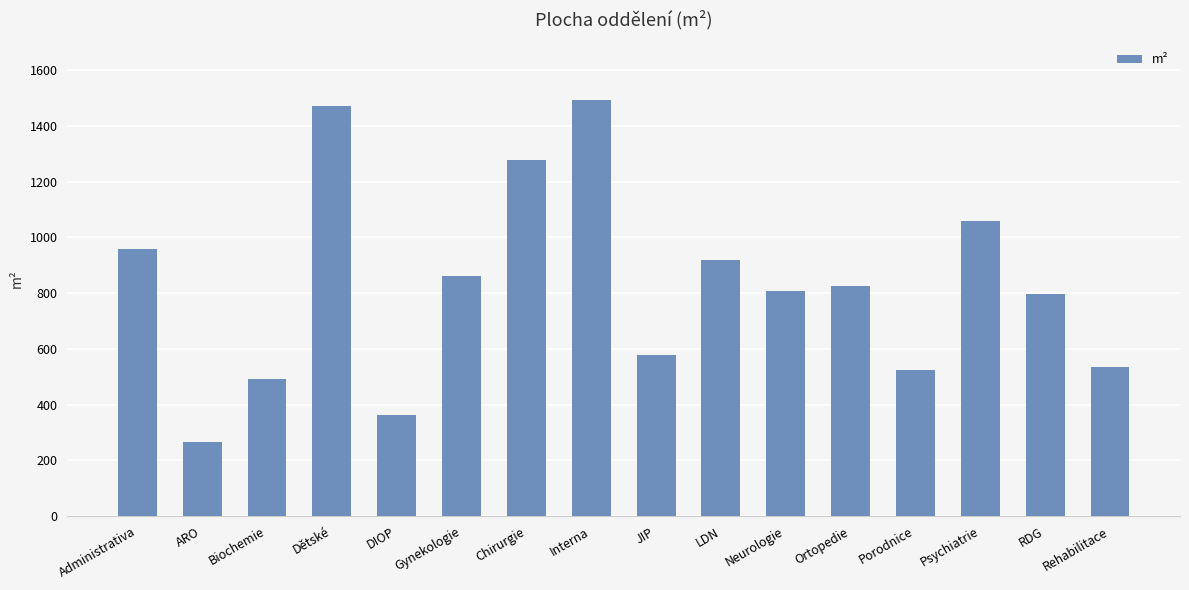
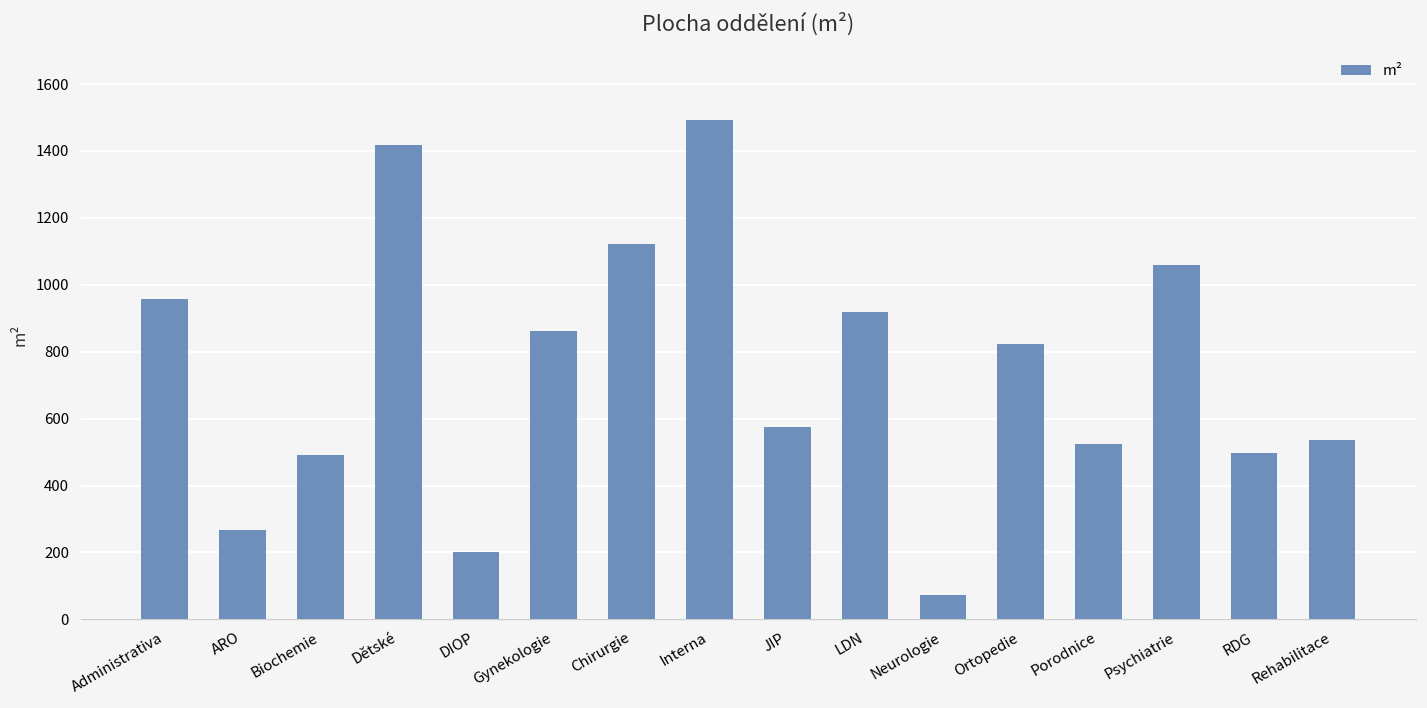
Dětské: 1470 -> 1420
DIOP: 360 -> 200
Chirurgie: 1280 -> 1120
Neurologie: 810 -> 70
RDG: 800 -> 500
